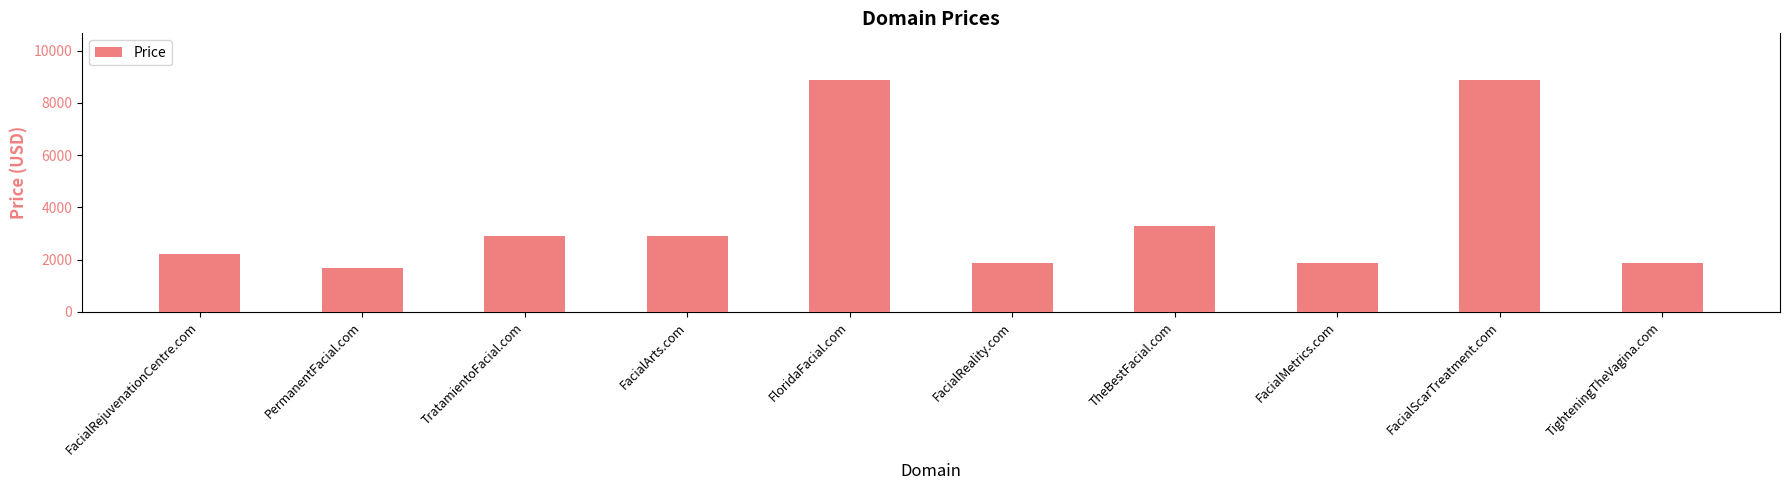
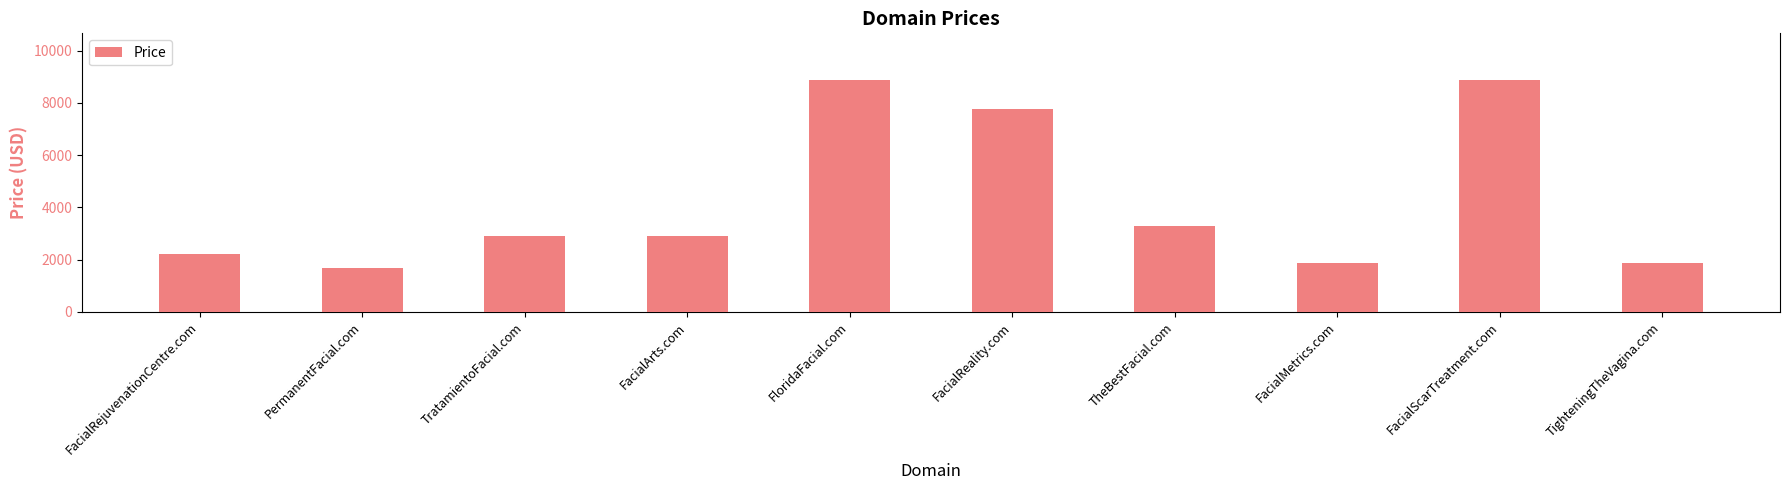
FacialReality.com: 1900 -> 7800
